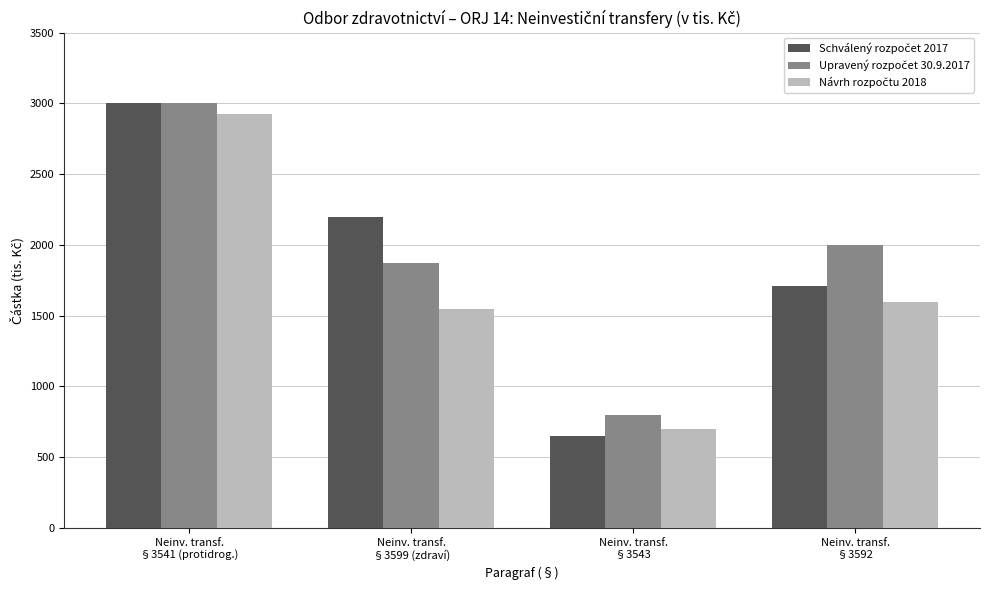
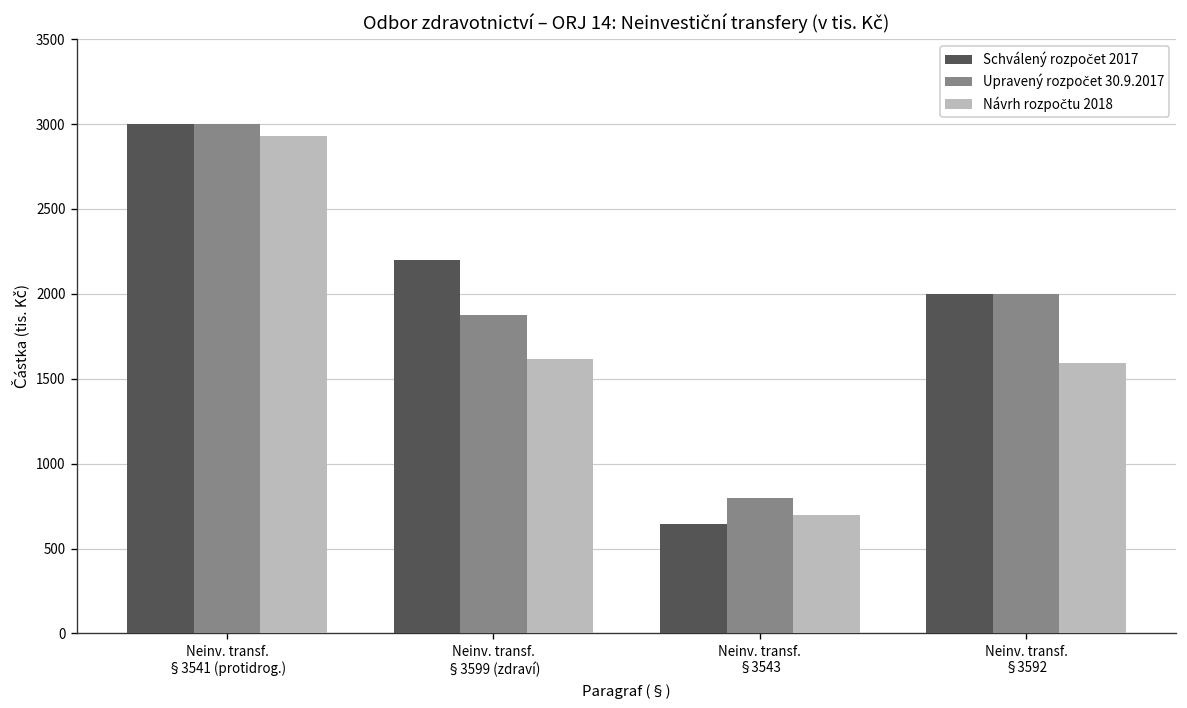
Návrh rozpočtu 2018, Neinv. transf. §3599 (zdraví): 1550 -> 1620
Schválený rozpočet 2017, Neinv. transf. §3592: 1710 -> 2000
